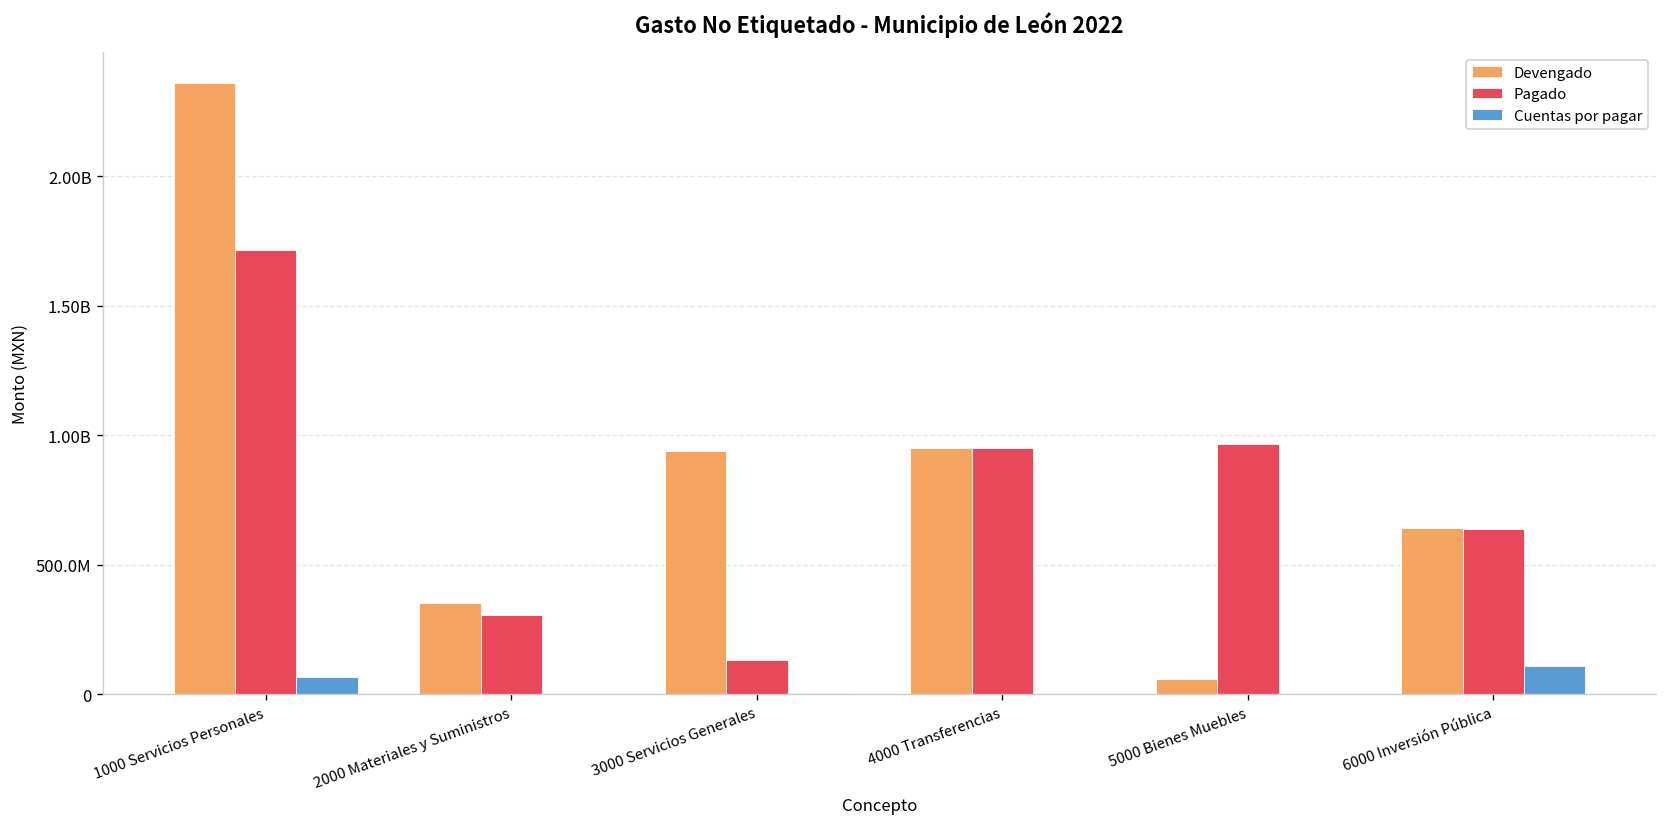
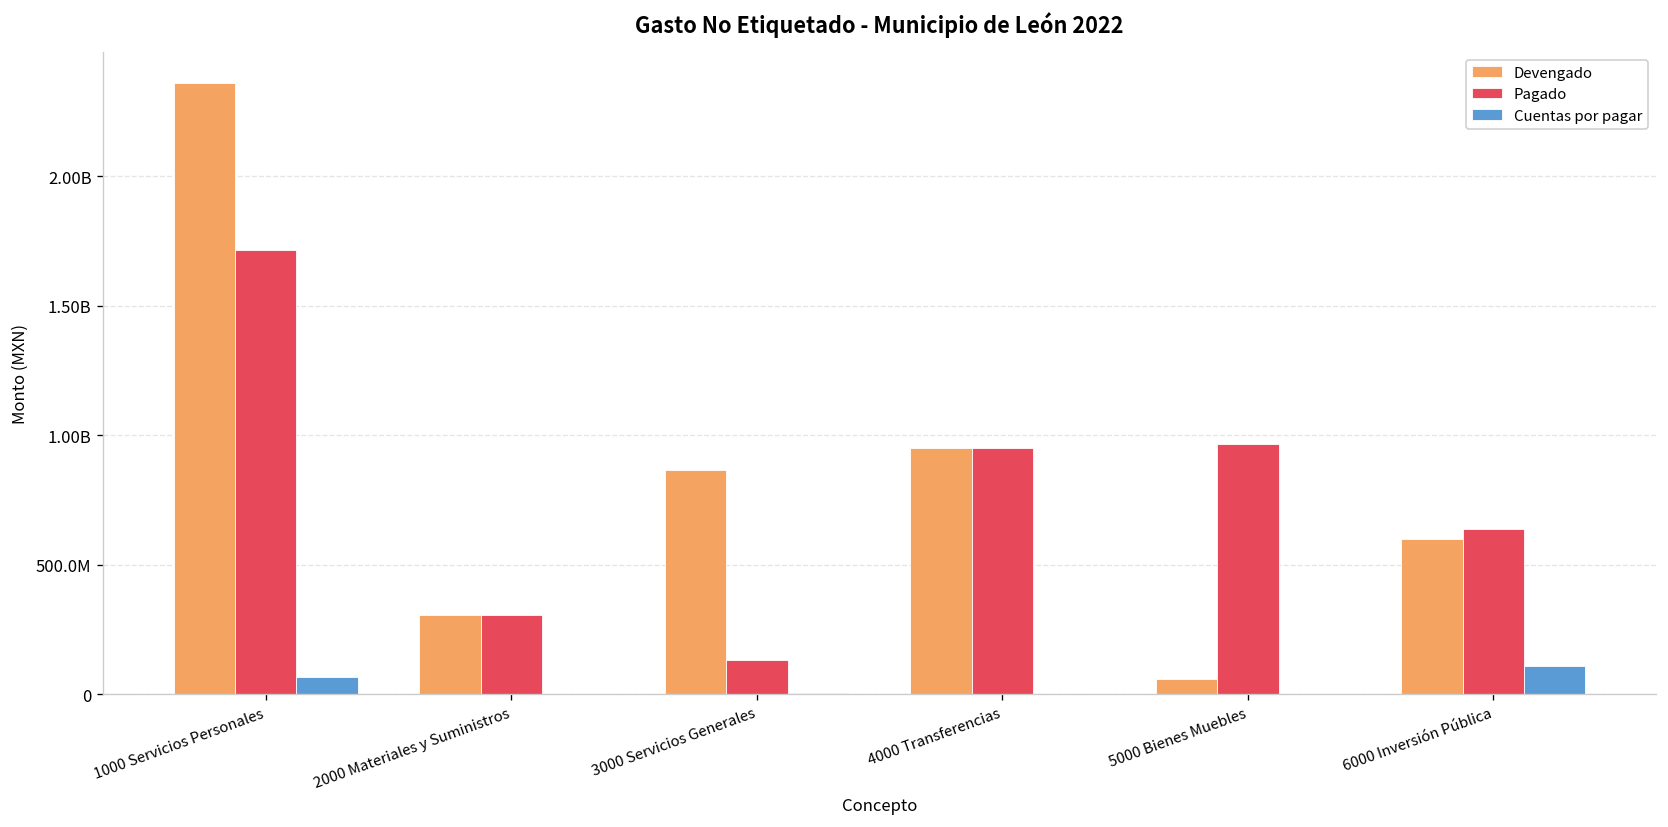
Devengado, 2000 Materiales y Suministros: 350000000 -> 300000000
Devengado, 3000 Servicios Generales: 940000000 -> 870000000
Devengado, 6000 Inversión Pública: 640000000 -> 600000000
